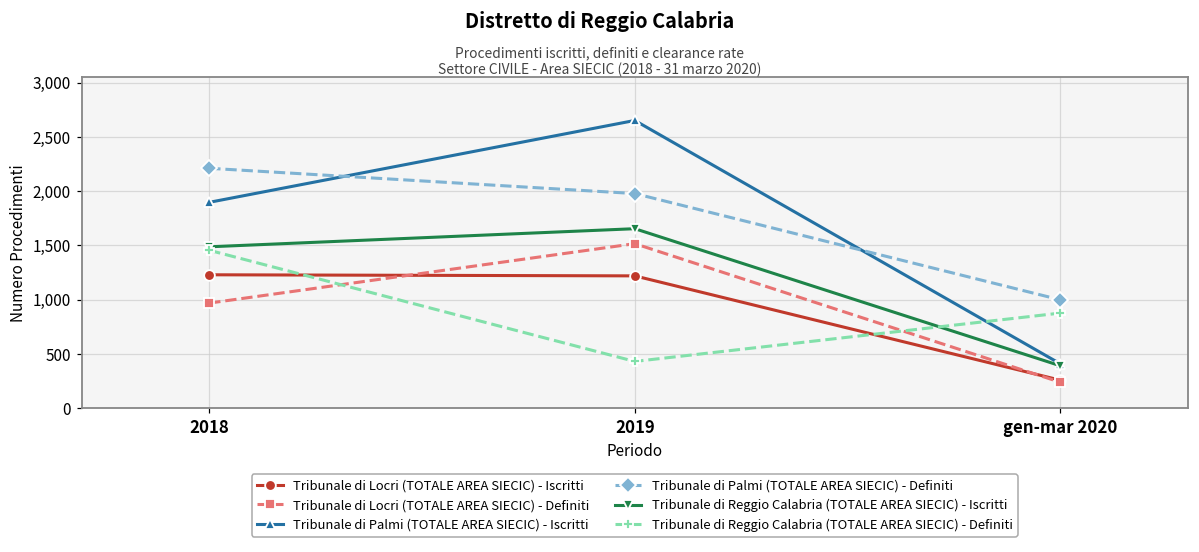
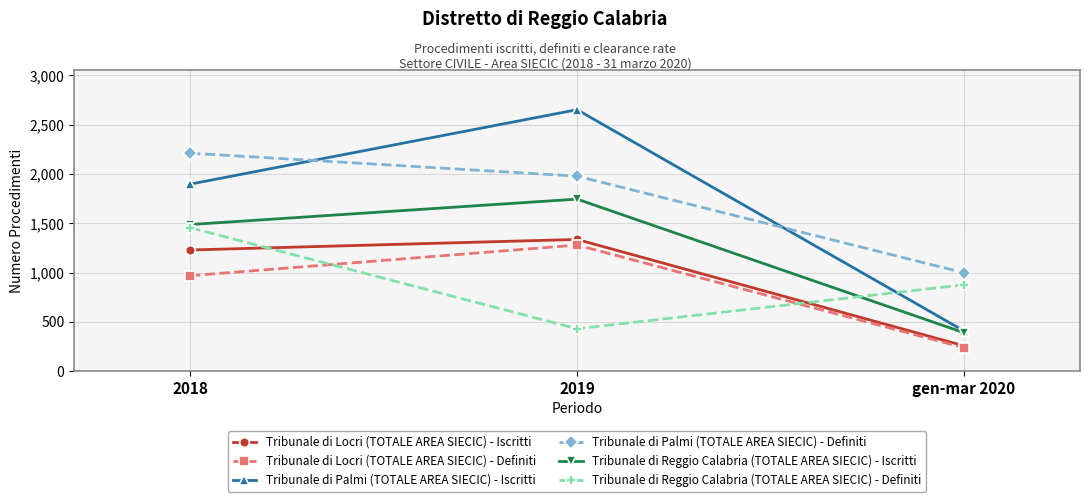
Tribunale di Locri (TOTALE AREA SIECIC) - Iscritti, 2019: 1,200 -> 1,300
Tribunale di Locri (TOTALE AREA SIECIC) - Definiti, 2019: 1,500 -> 1,300
Tribunale di Reggio Calabria (TOTALE AREA SIECIC) - Iscritti, 2019: 1,650 -> 1,750
